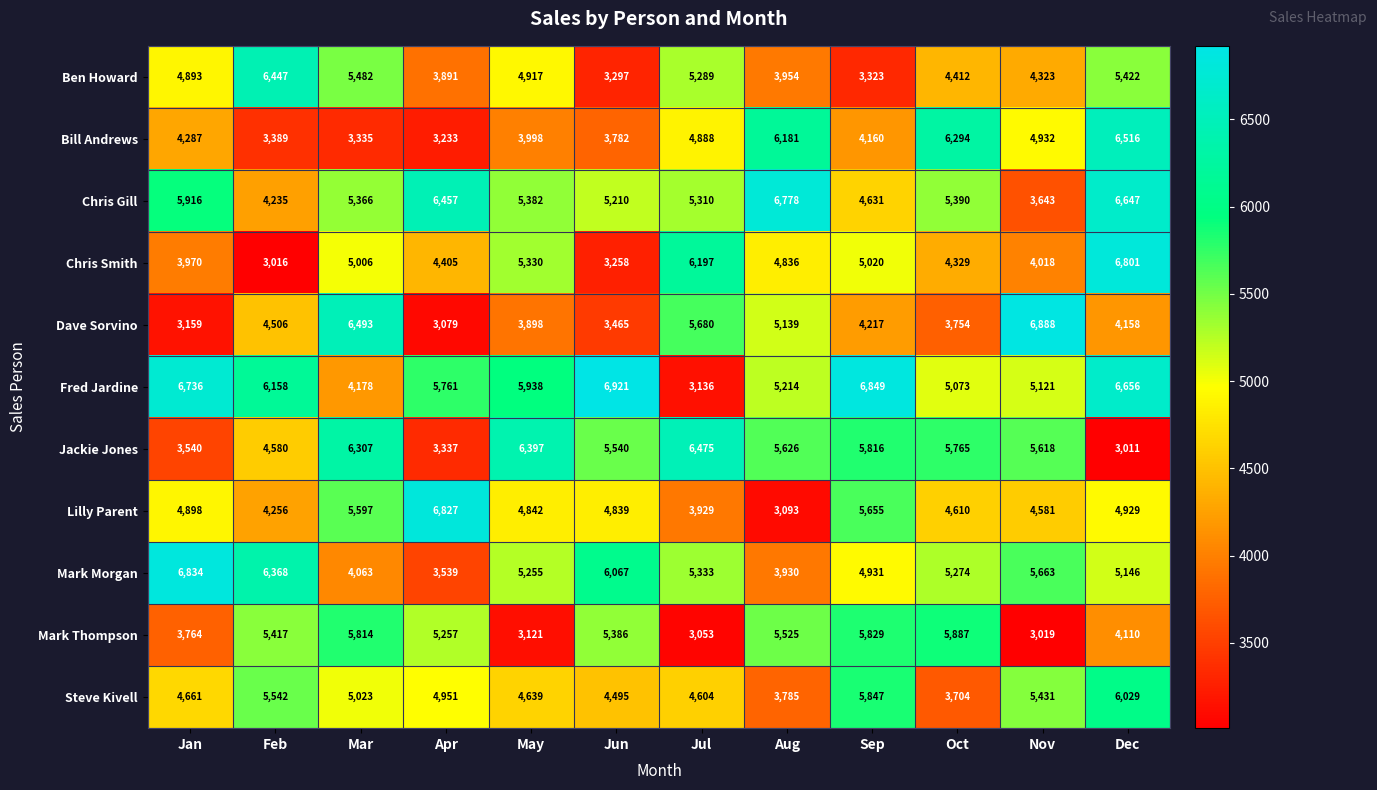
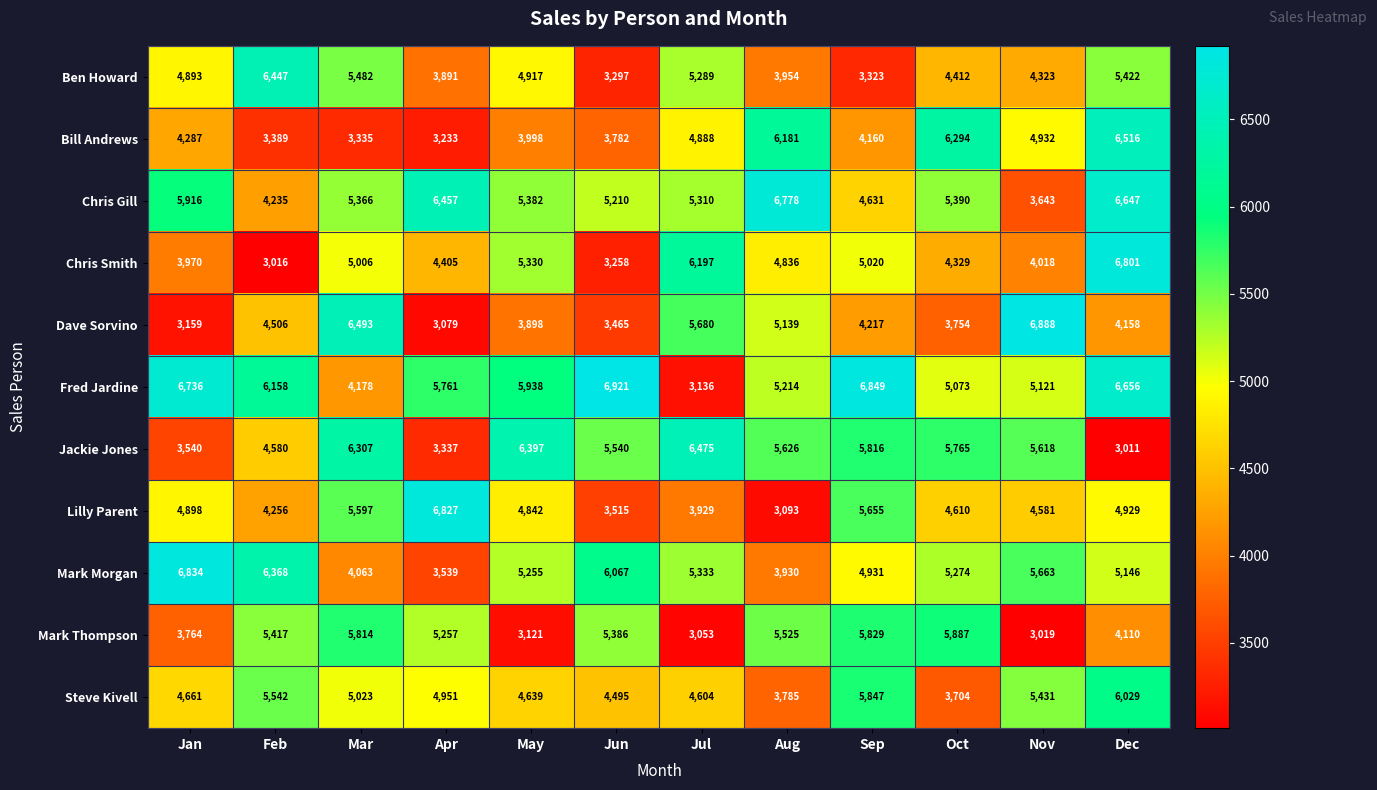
Lilly Parent, Jun: 4,839 -> 3,515
